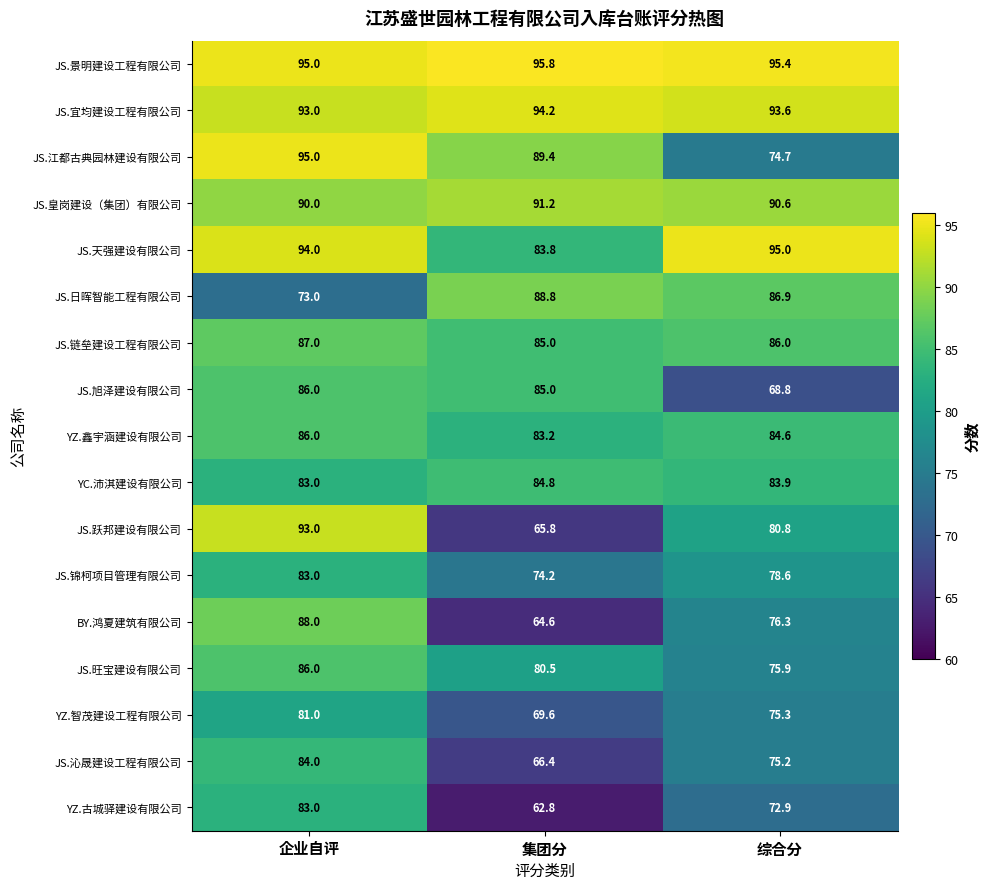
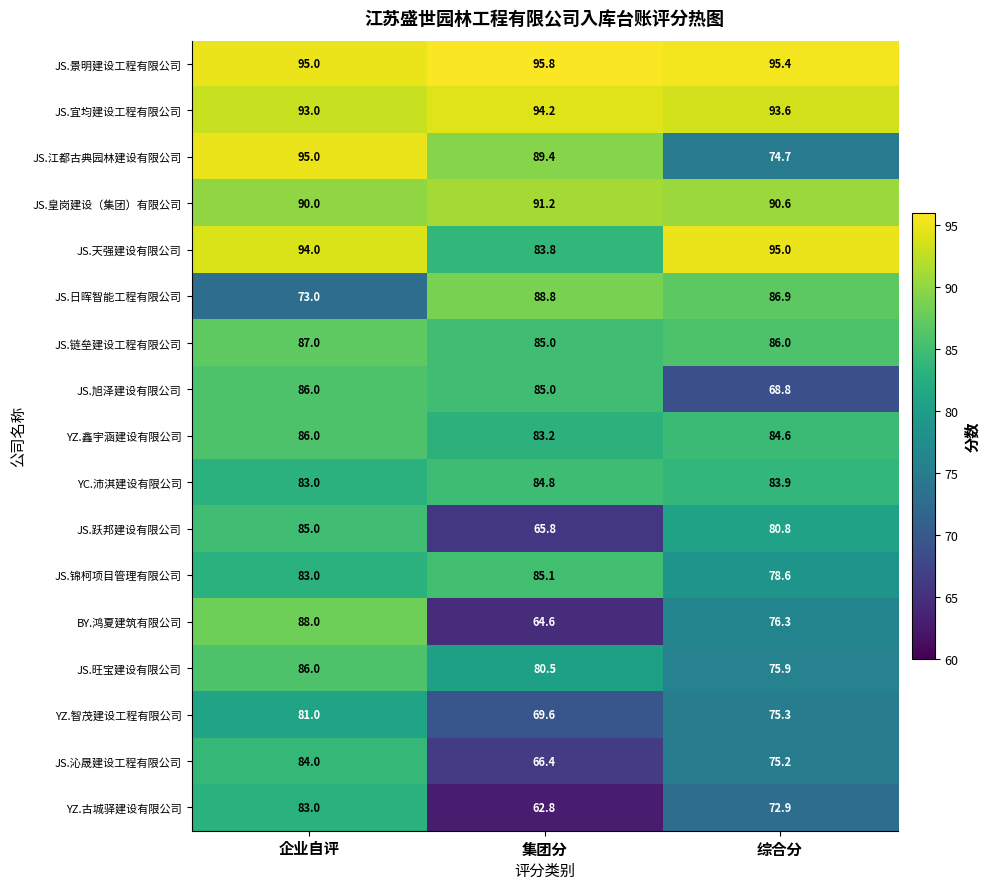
JS.跃邦建设有限公司, 企业自评: 93.0 -> 85.0
JS.锦柯项目管理有限公司, 集团分: 74.2 -> 85.1
